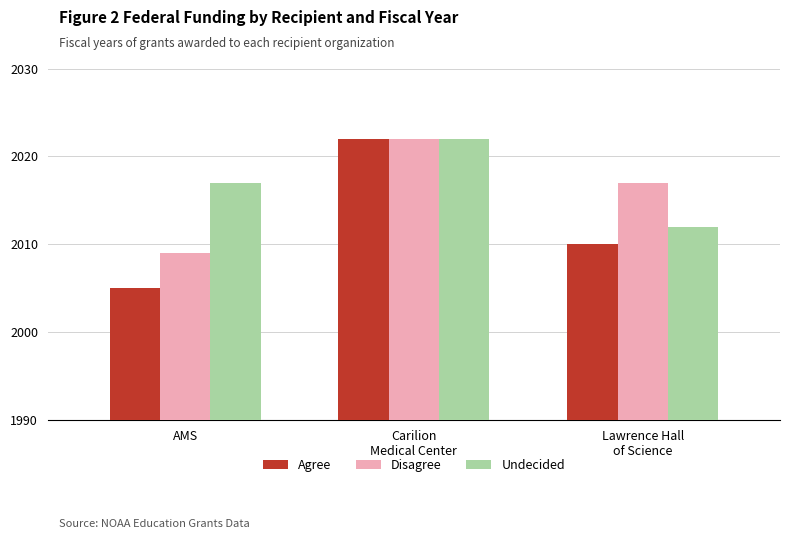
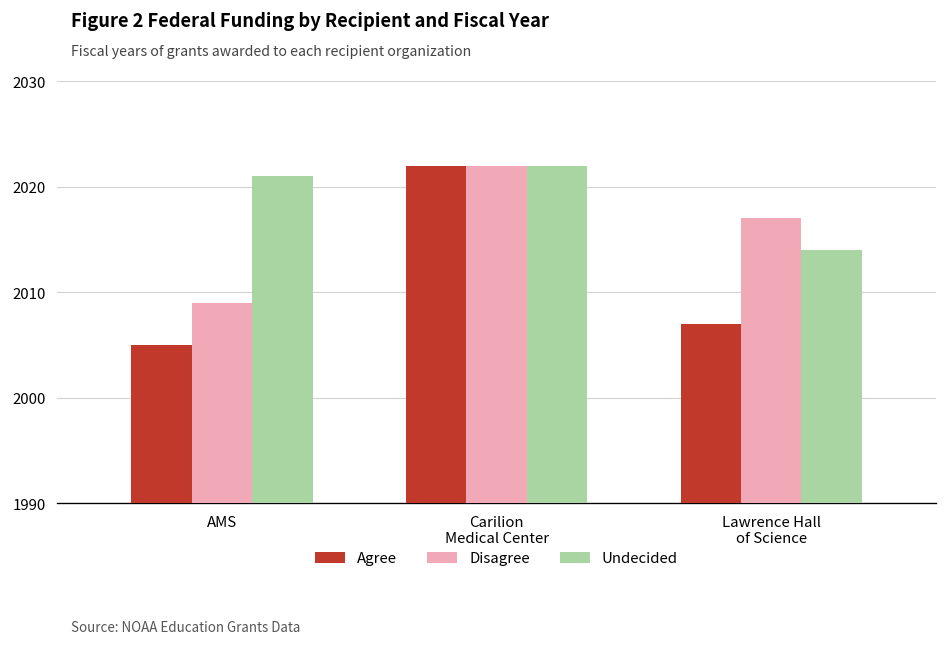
Undecided, AMS: 2017 -> 2021
Agree, Lawrence Hall of Science: 2010 -> 2007
Undecided, Lawrence Hall of Science: 2012 -> 2014
